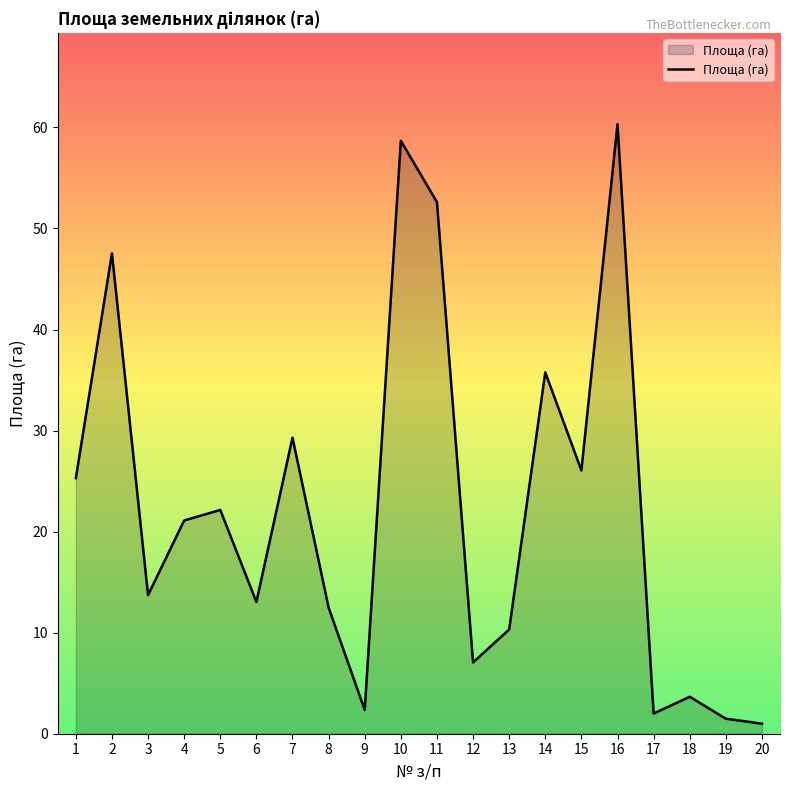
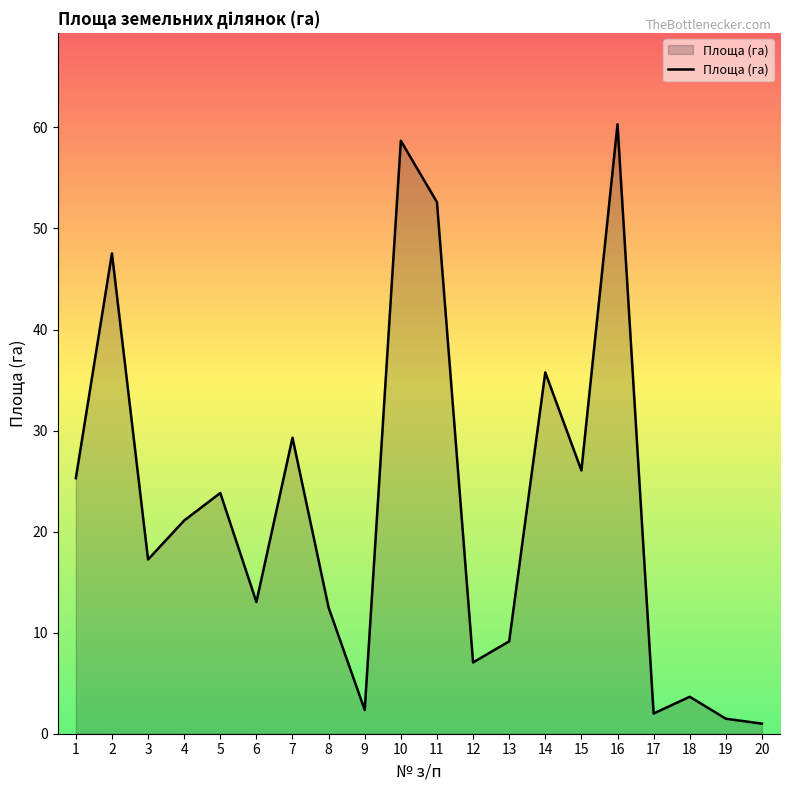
3: 13.7 -> 17.2
5: 22.1 -> 23.8
13: 10.3 -> 9.1
